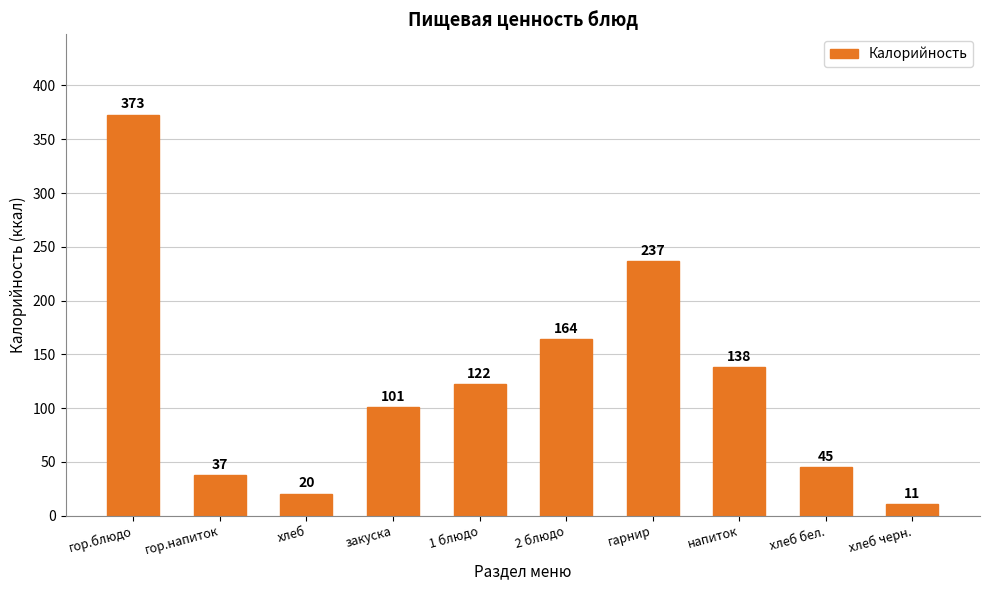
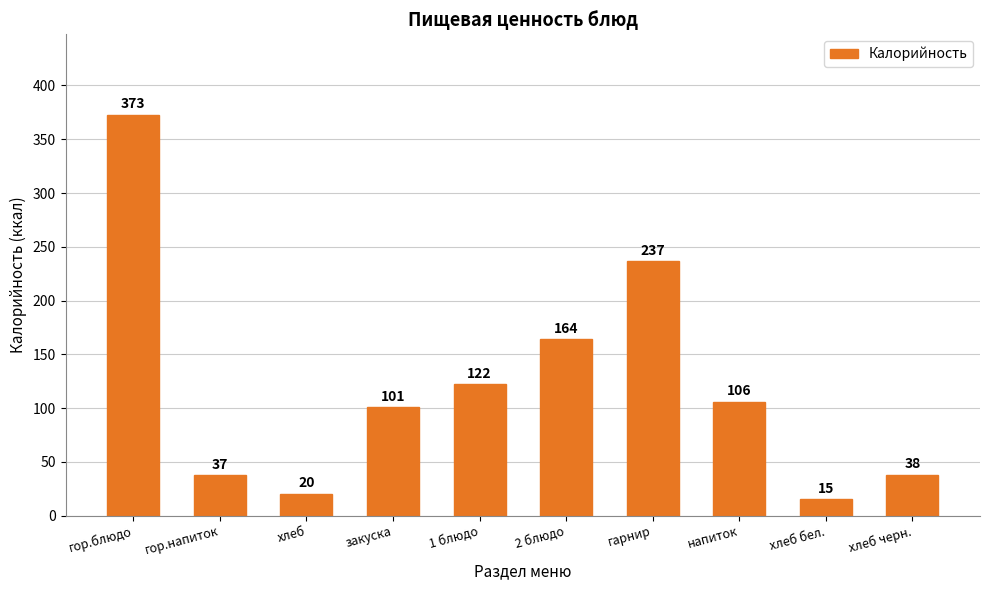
напиток: 138 -> 106
хлеб бел.: 45 -> 15
хлеб черн.: 11 -> 38
